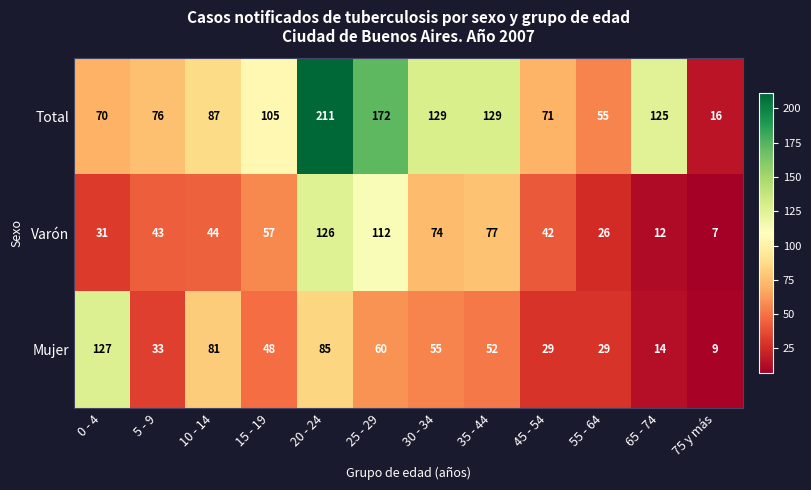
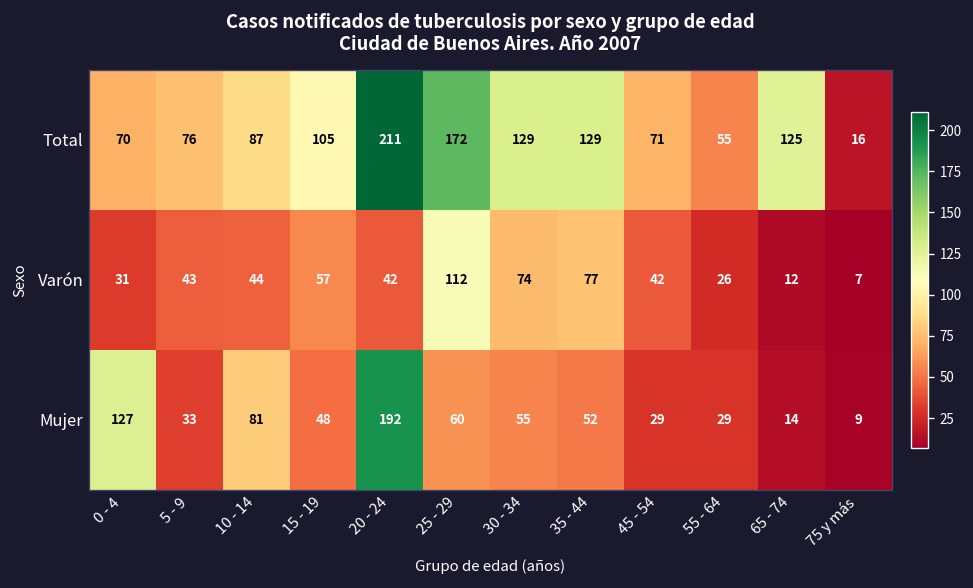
Varón, 20 - 24: 126 -> 42
Mujer, 20 - 24: 85 -> 192
